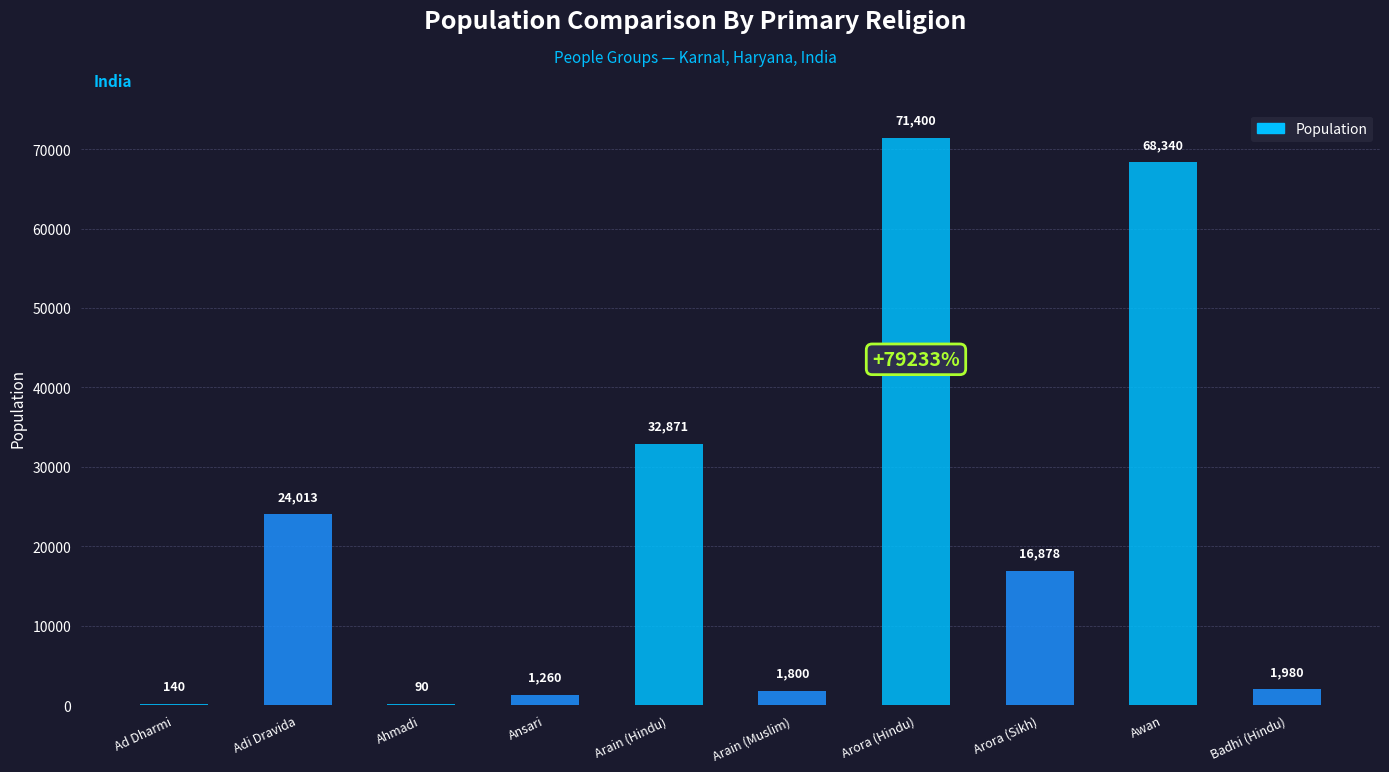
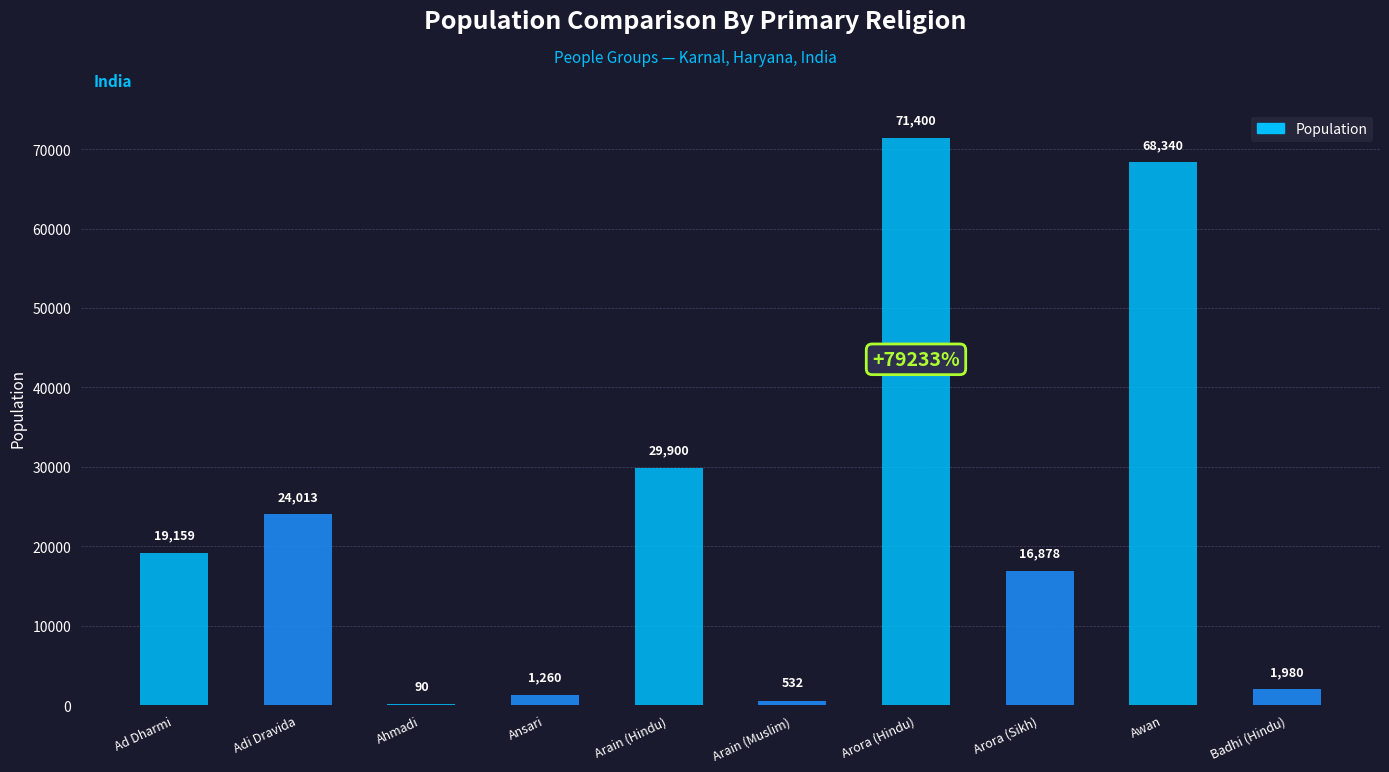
Ad Dharmi: 140 -> 19,159
Arain (Hindu): 32,871 -> 29,900
Arain (Muslim): 1,800 -> 532
